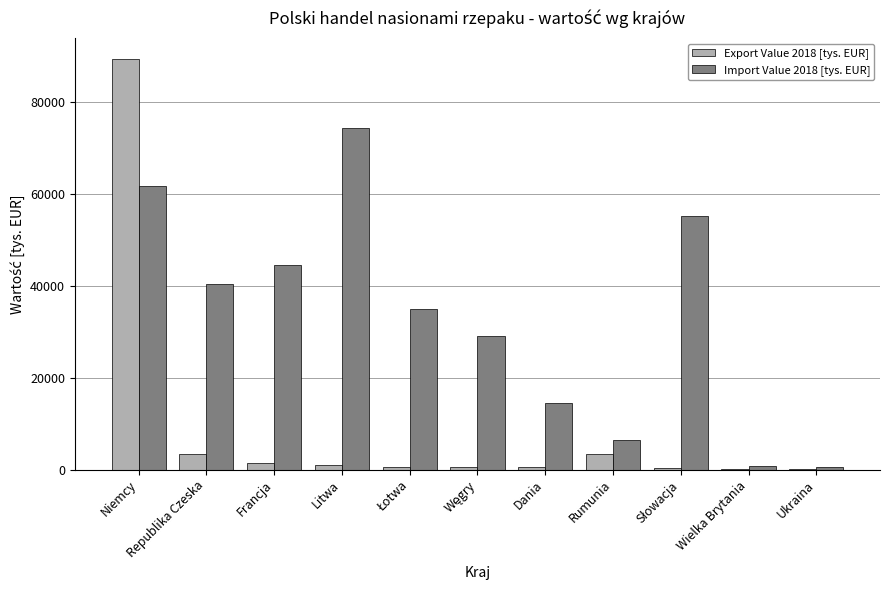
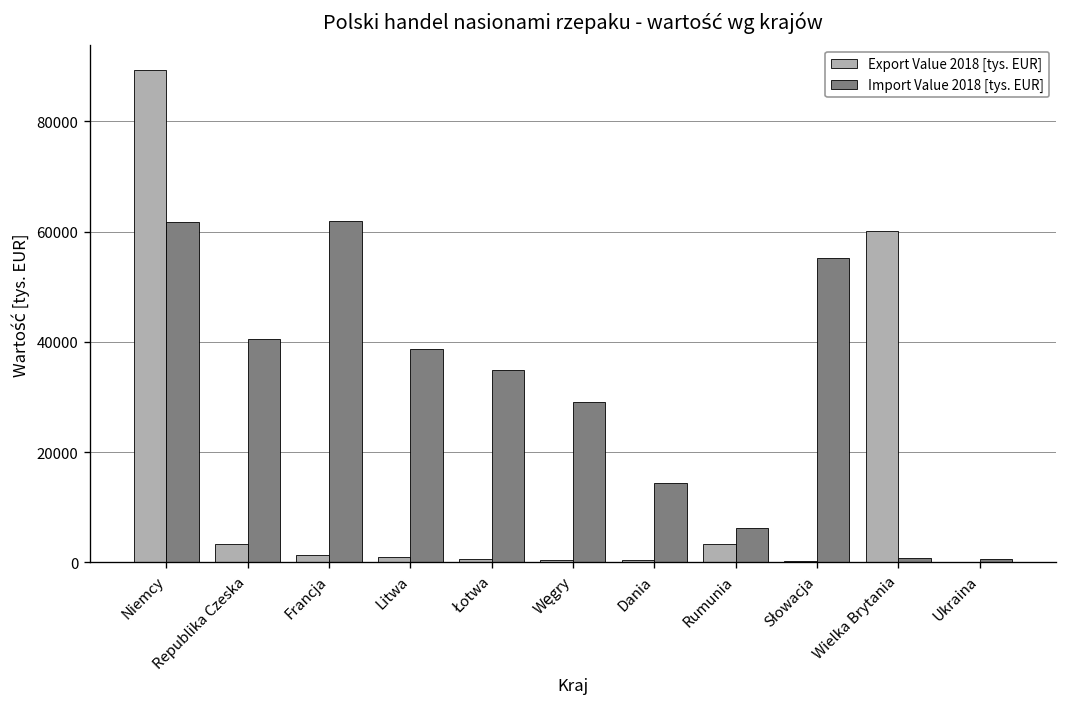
Import Value 2018 [tys. EUR], Francja: 45000 -> 62000
Import Value 2018 [tys. EUR], Litwa: 74000 -> 39000
Export Value 2018 [tys. EUR], Wielka Brytania: 0 -> 60000
